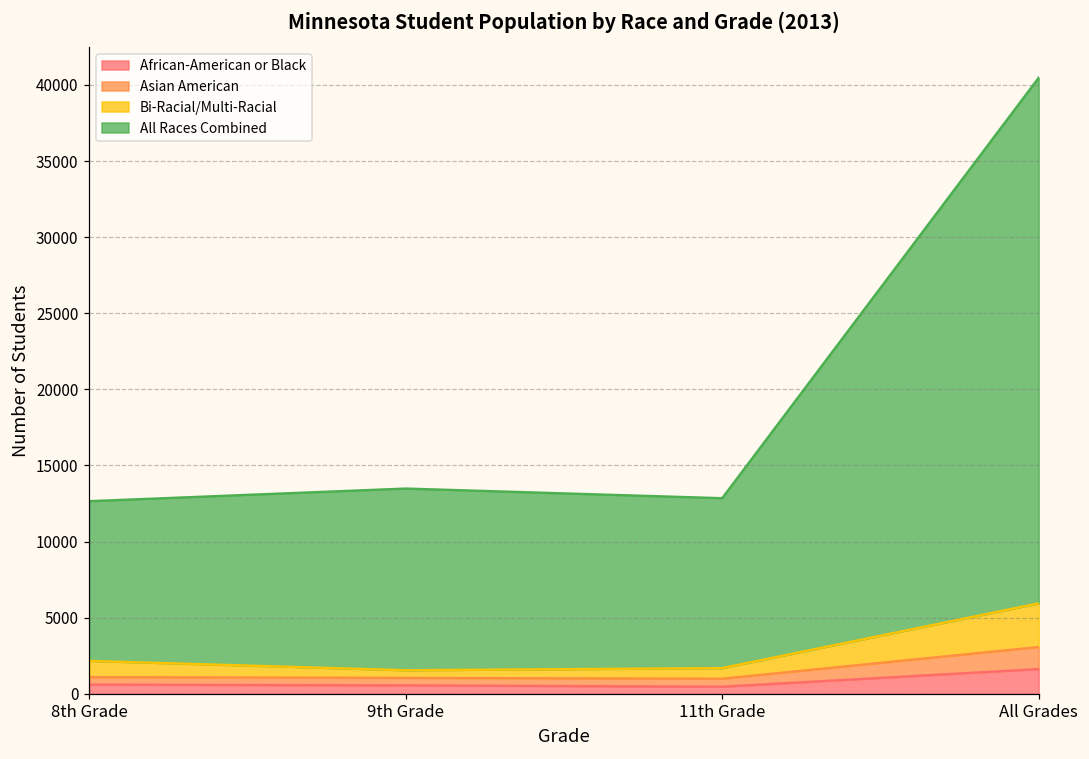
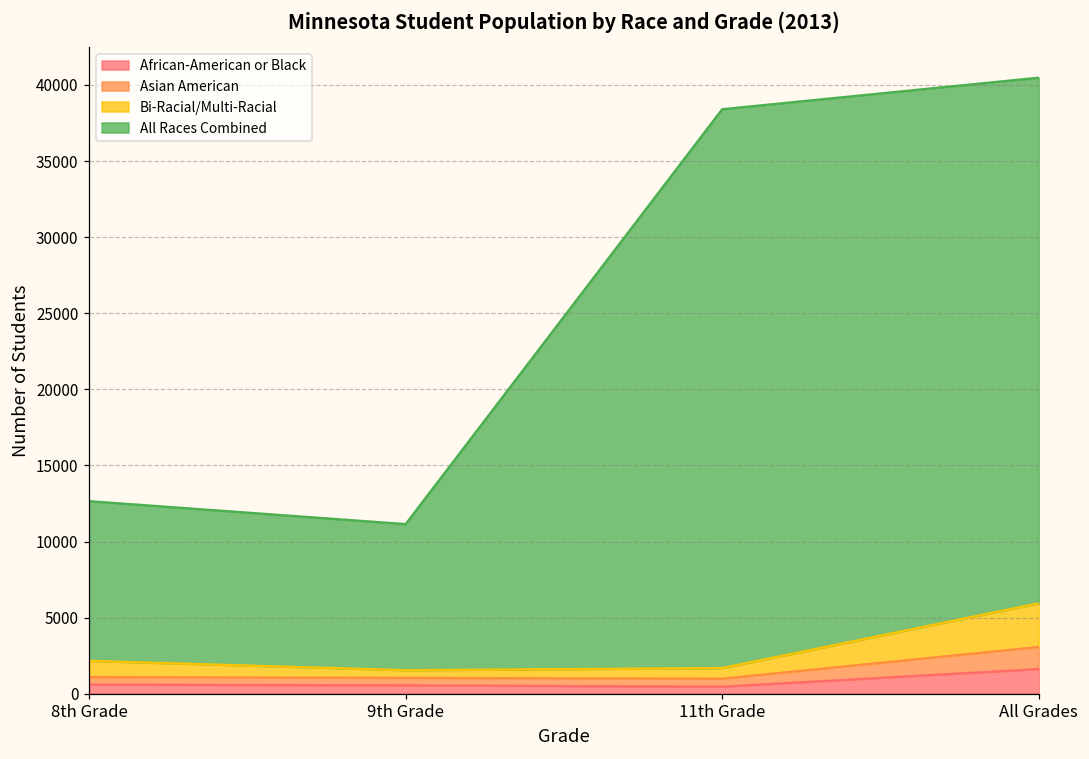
All Races Combined, 9th Grade: 11900 -> 9600
All Races Combined, 11th Grade: 11200 -> 36700
